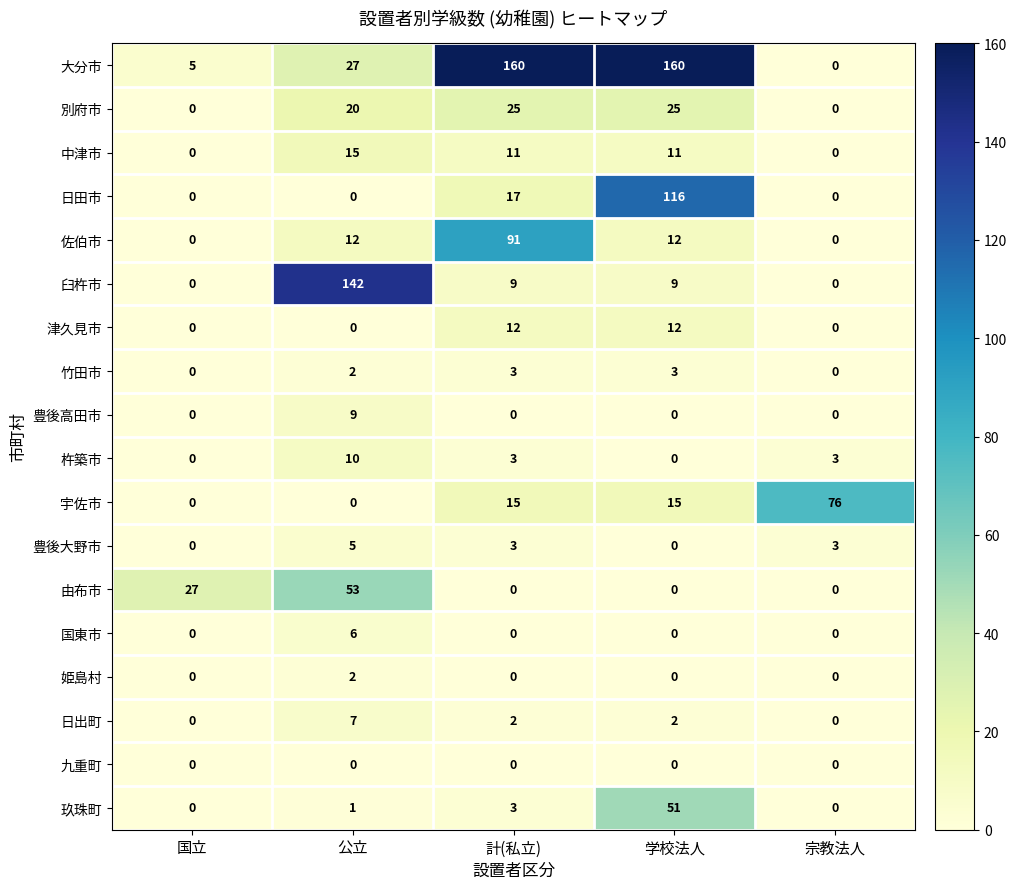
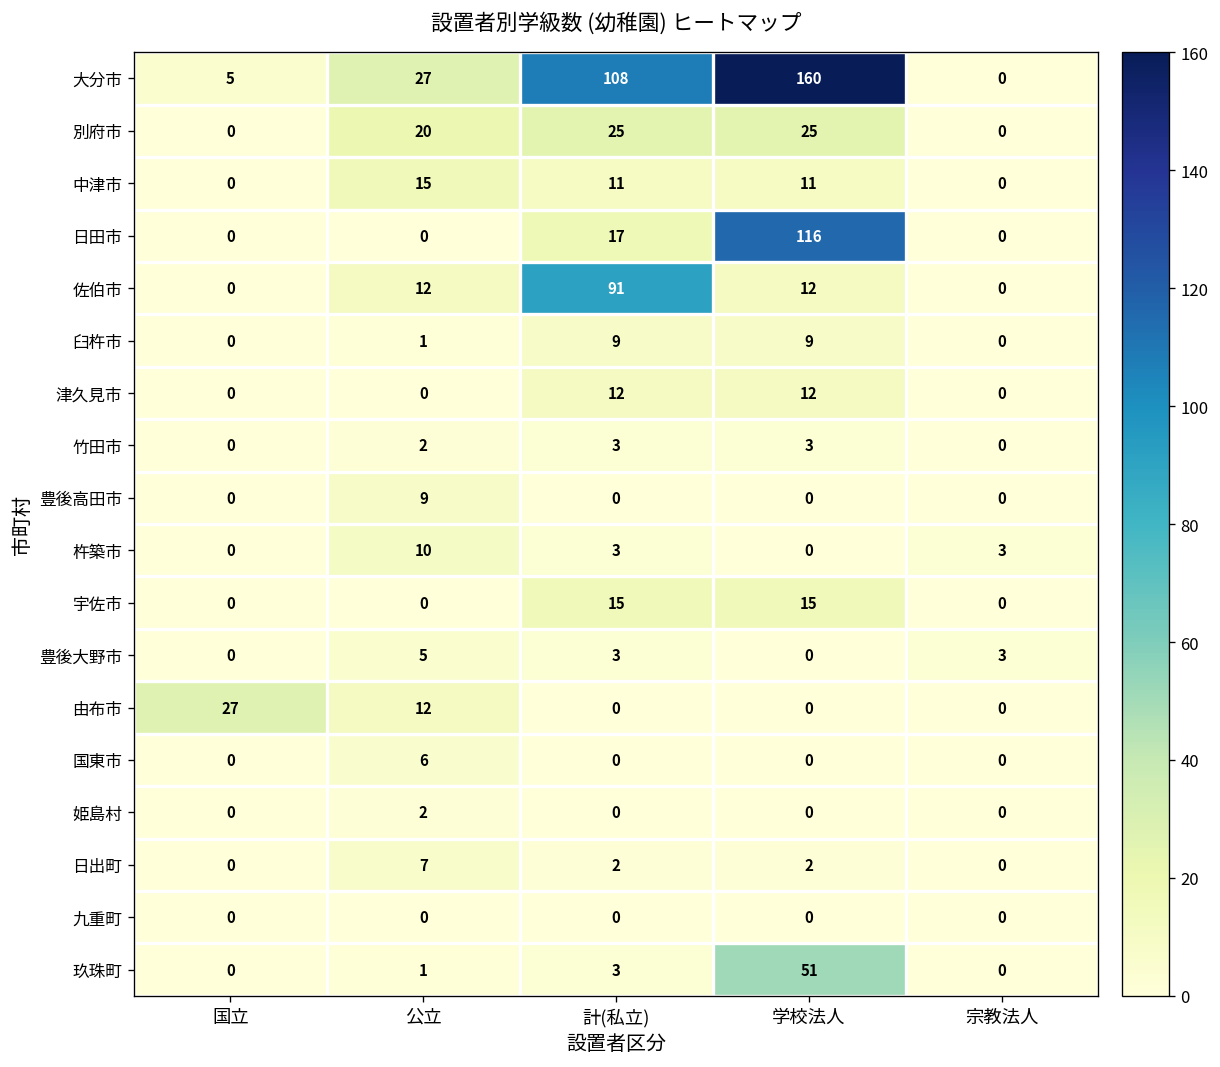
大分市, 計(私立): 160 -> 108
臼杵市, 公立: 142 -> 1
宇佐市, 宗教法人: 76 -> 0
由布市, 公立: 53 -> 12
